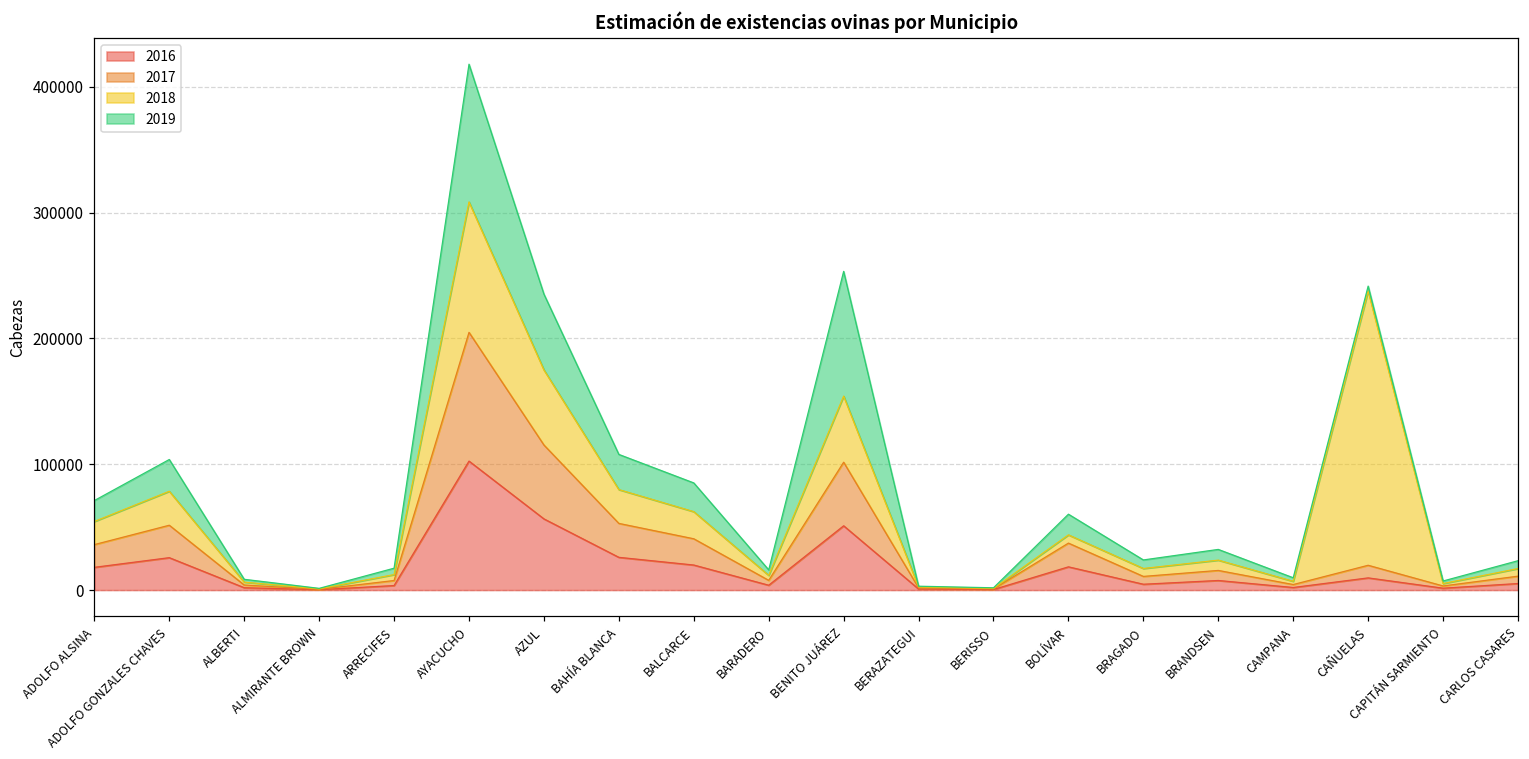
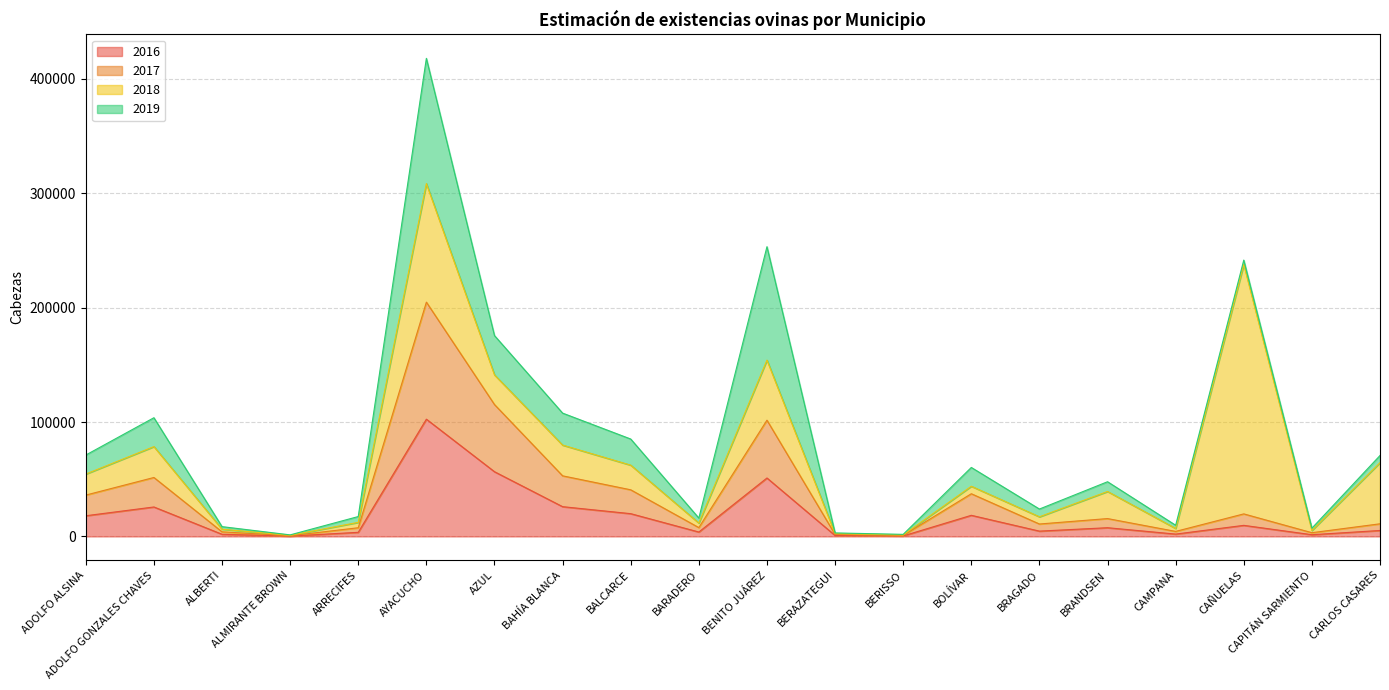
2018, AZUL: 60000 -> 26000
2019, AZUL: 60000 -> 34000
2018, BRANDSEN: 8000 -> 24000
2018, CARLOS CASARES: 6000 -> 53000
